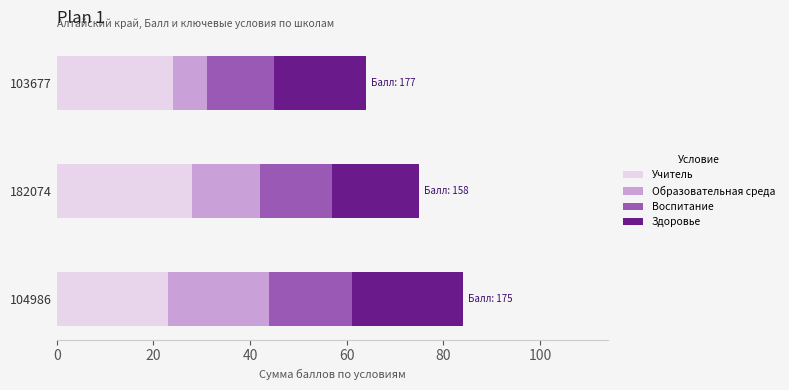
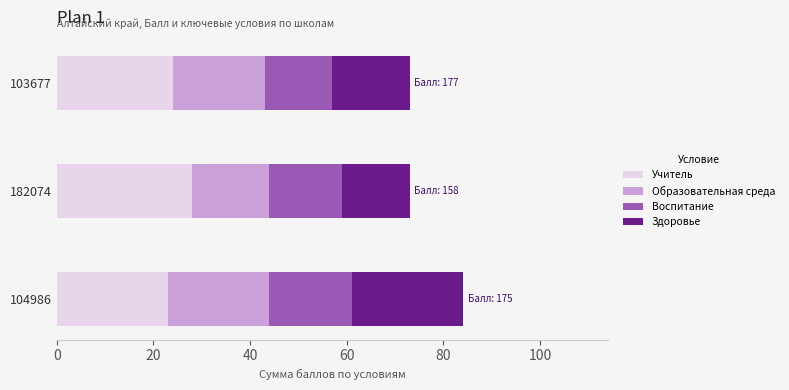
Образовательная среда, 103677: 7 -> 19
Здоровье, 103677: 19 -> 16
Образовательная среда, 182074: 14 -> 16
Здоровье, 182074: 18 -> 14
